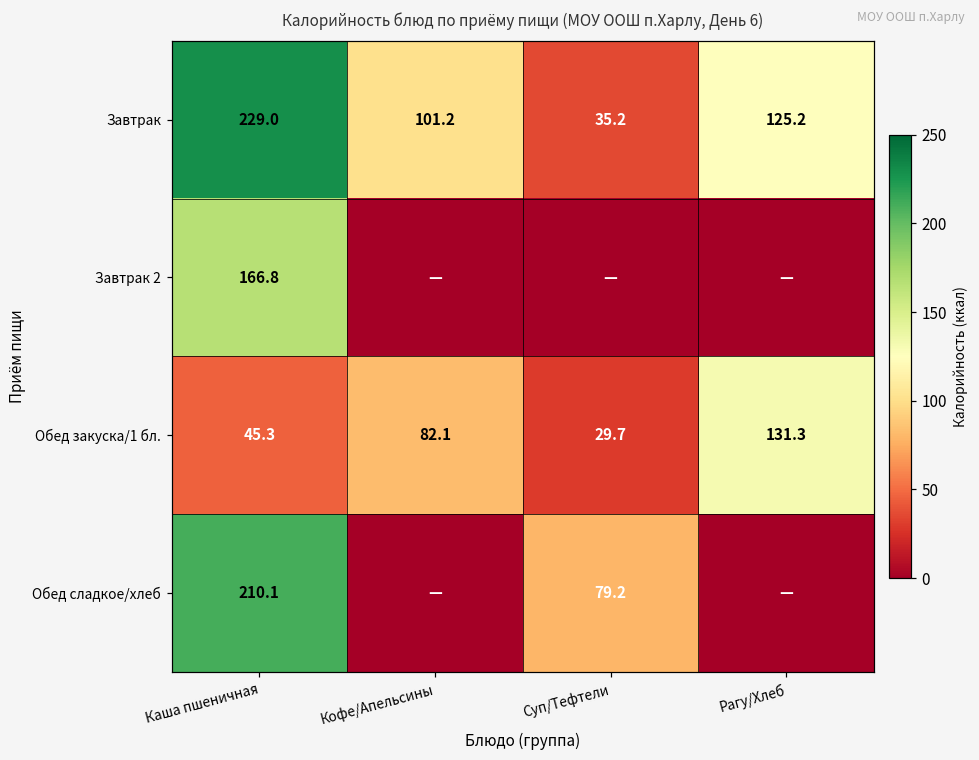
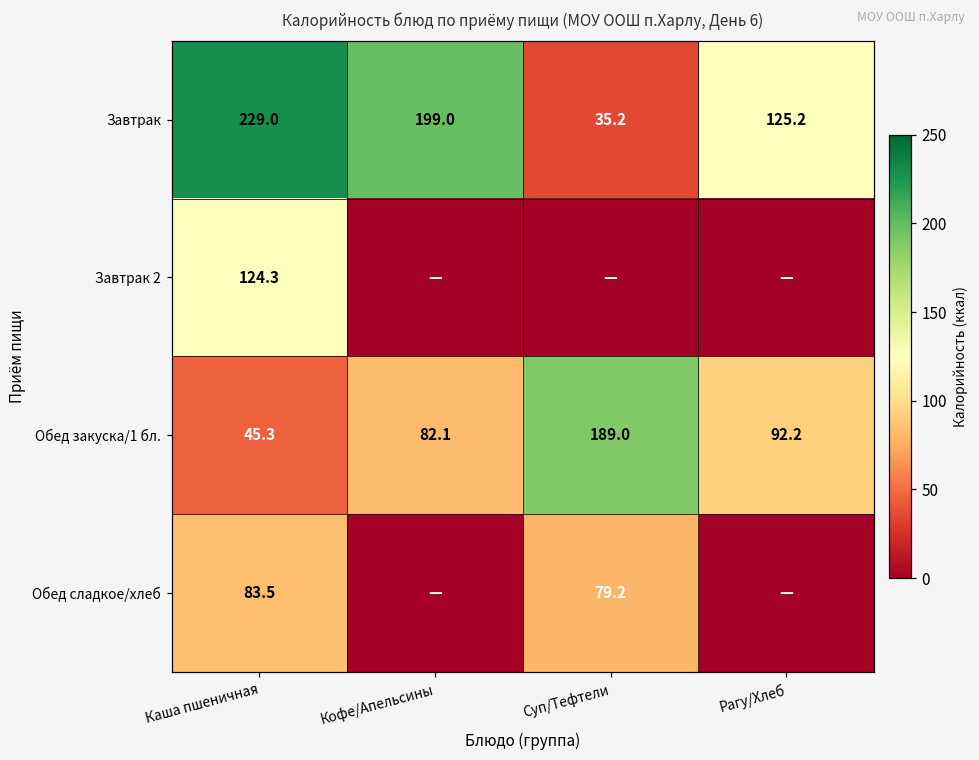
Завтрак, Кофе/Апельсины: 101.2 -> 199.0
Завтрак 2, Каша пшеничная: 166.8 -> 124.3
Обед закуска/1 бл., Суп/Тефтели: 29.7 -> 189.0
Обед закуска/1 бл., Рагу/Хлеб: 131.3 -> 92.2
Обед сладкое/хлеб, Каша пшеничная: 210.1 -> 83.5
